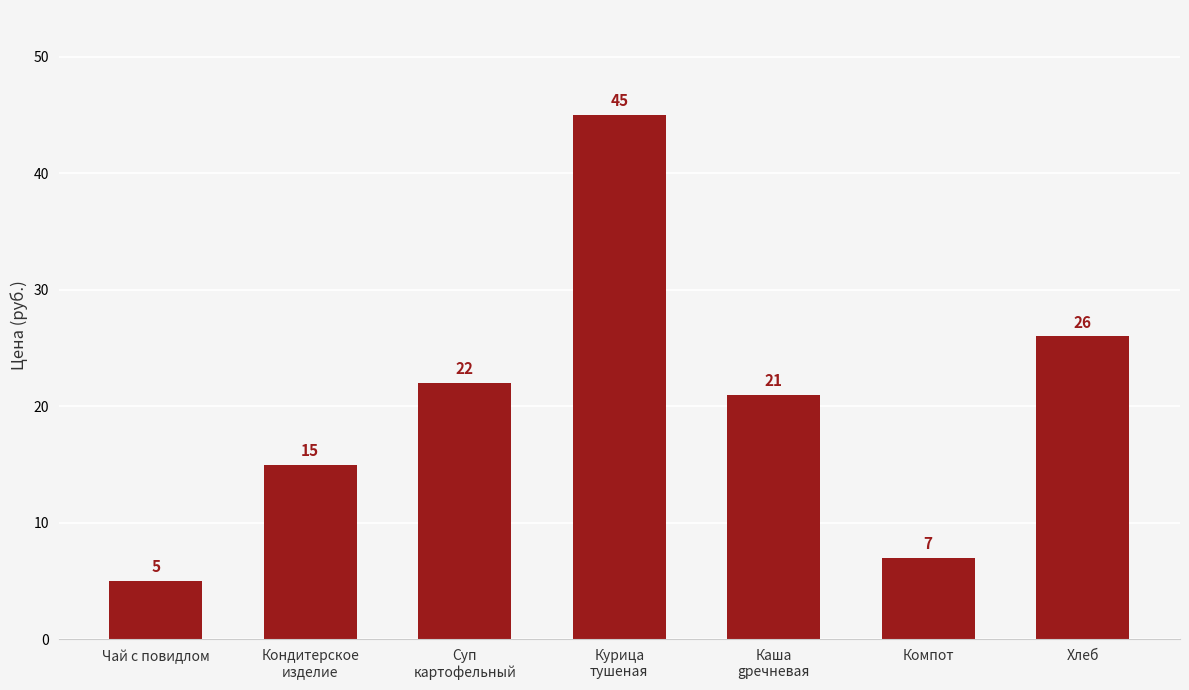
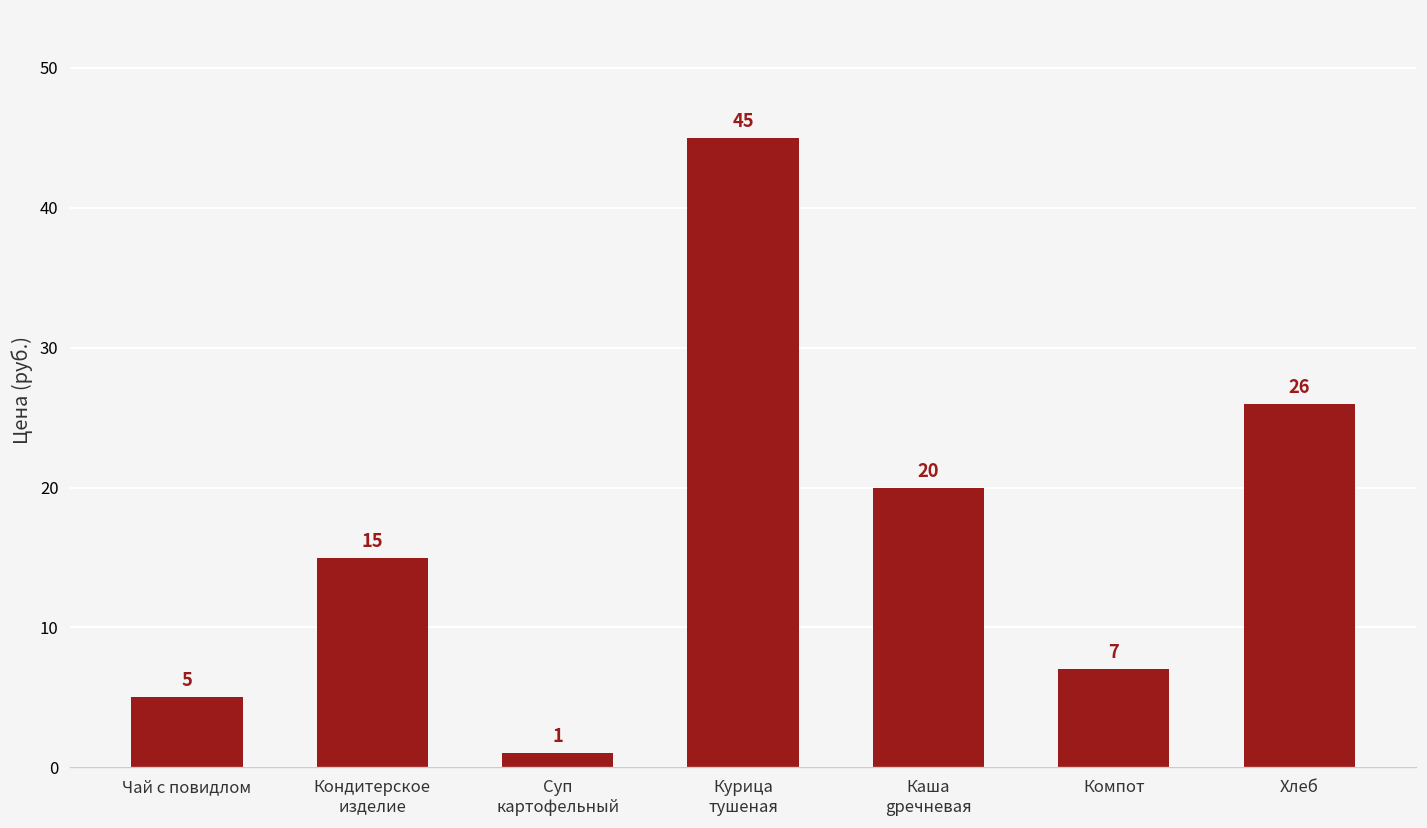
Суп картофельный: 22 -> 1
Каша gречневая: 21 -> 20
